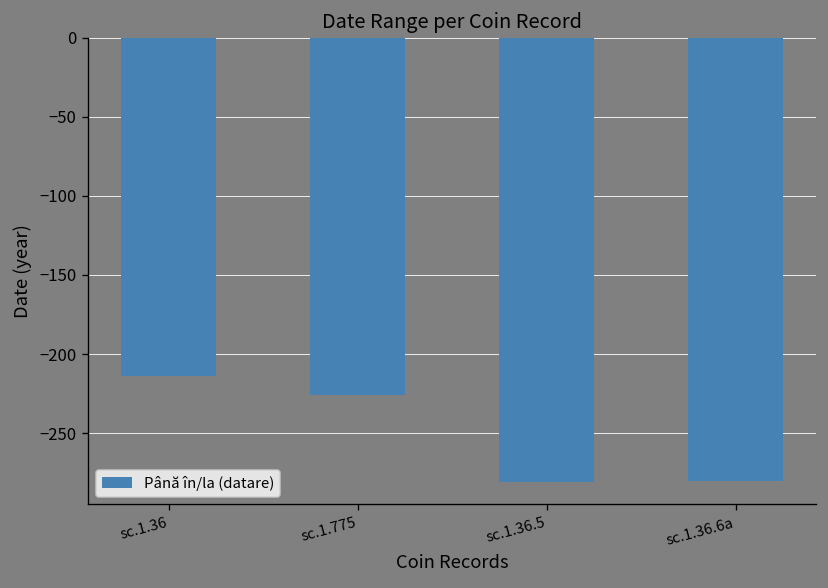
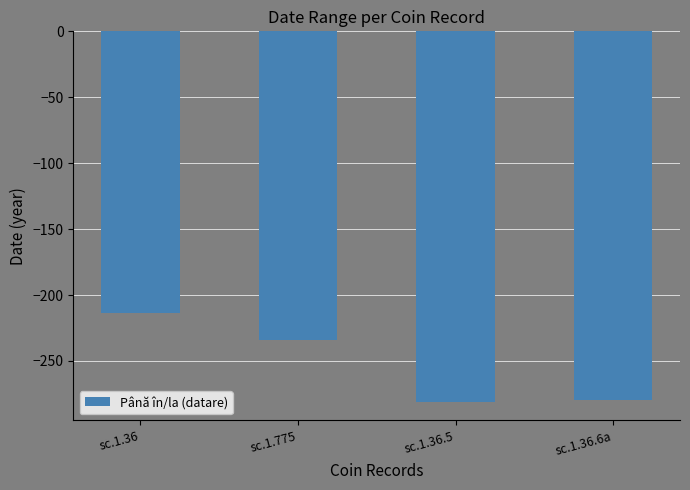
sc.1.775: -226 -> -234
